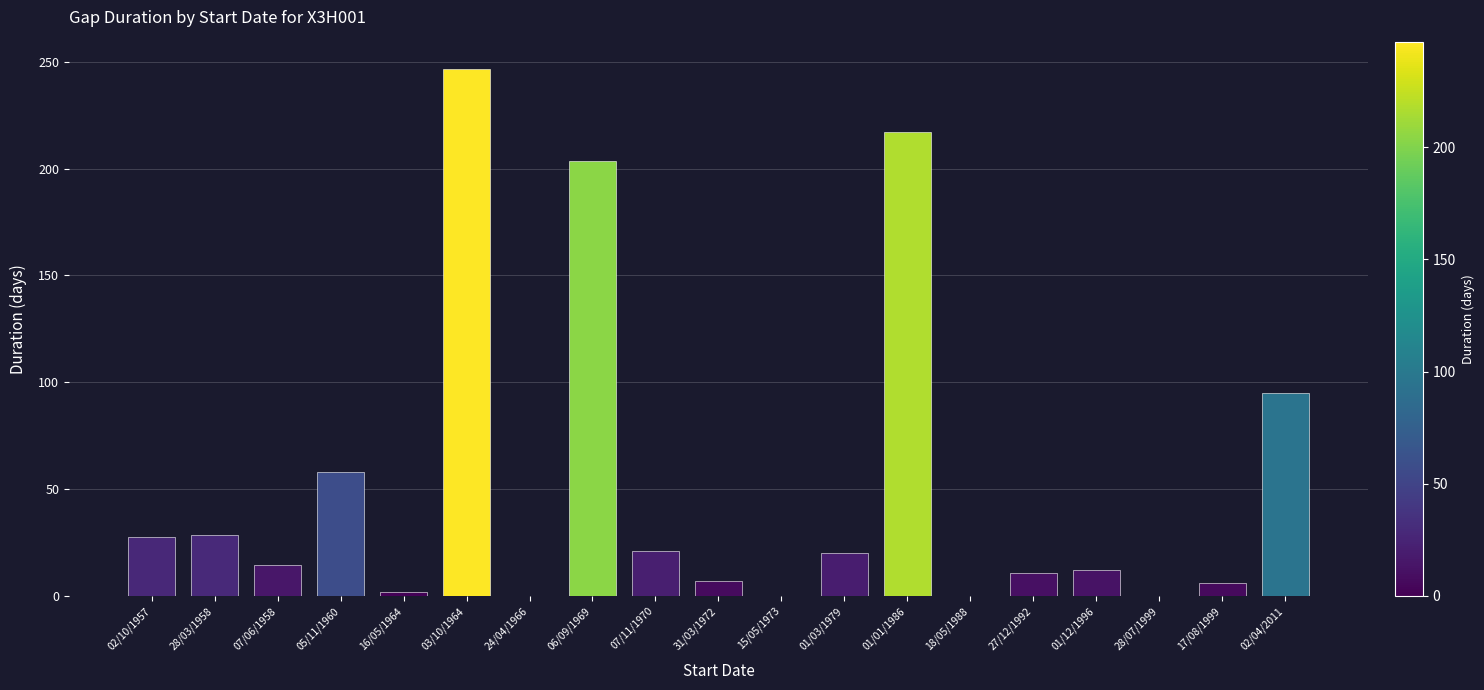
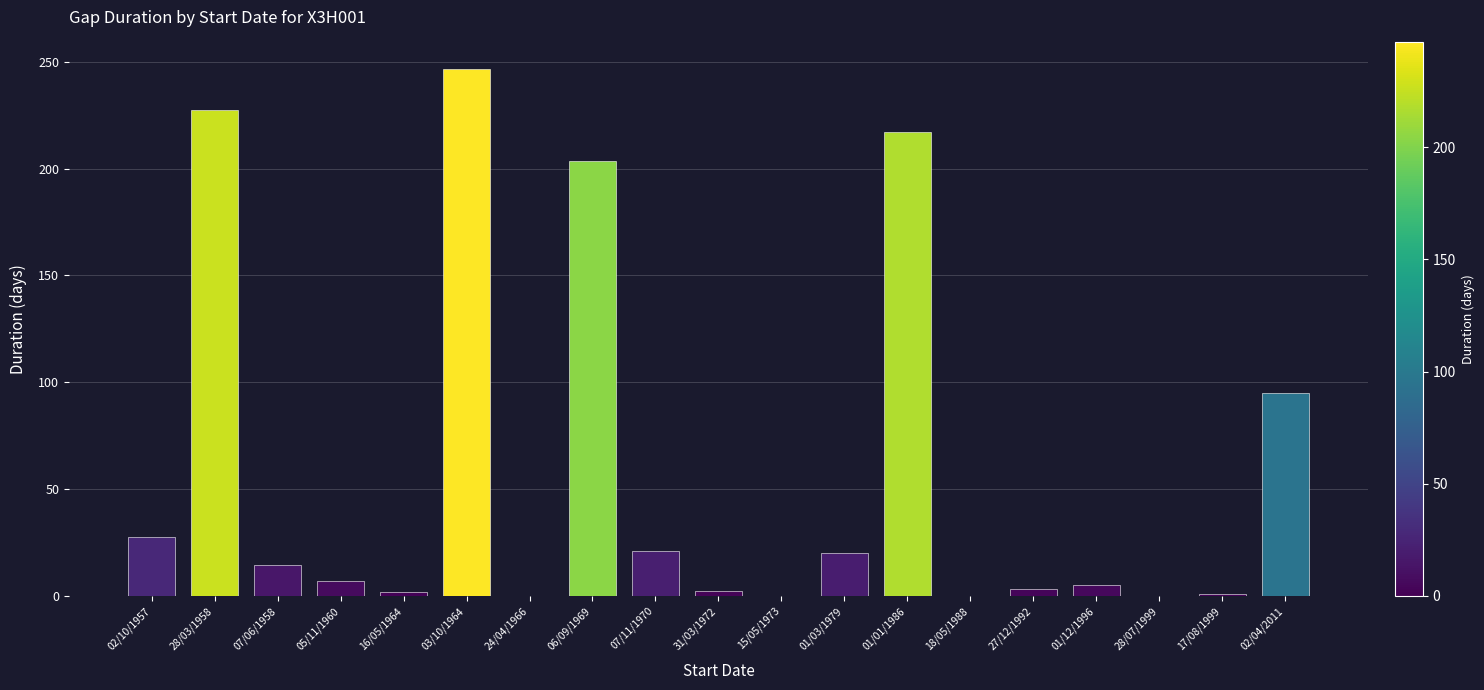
28/03/1958: 28 -> 227
05/11/1960: 58 -> 7
31/03/1972: 7 -> 2
27/12/1992: 10 -> 3
01/12/1996: 12 -> 5
17/08/1999: 6 -> 1
